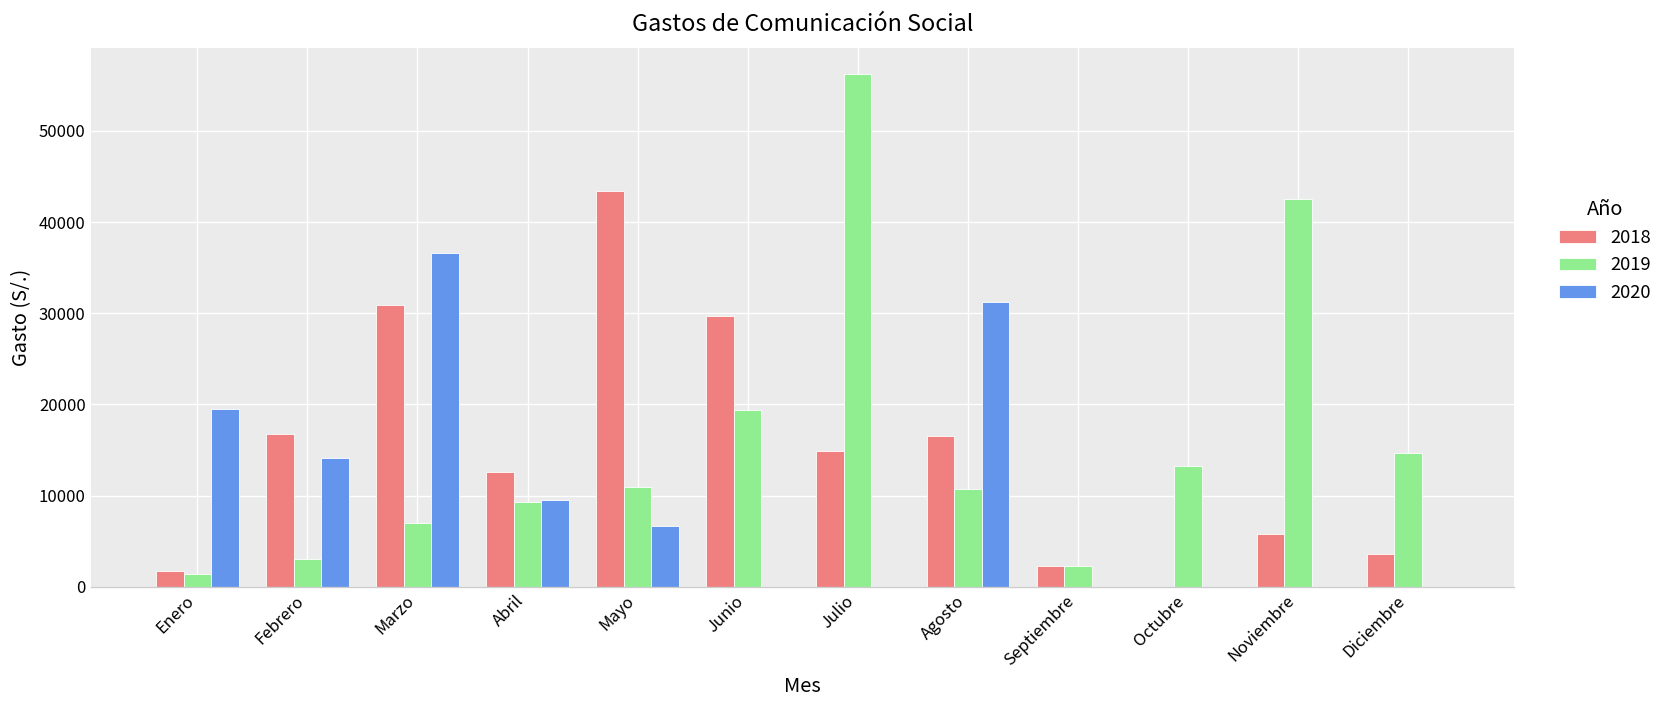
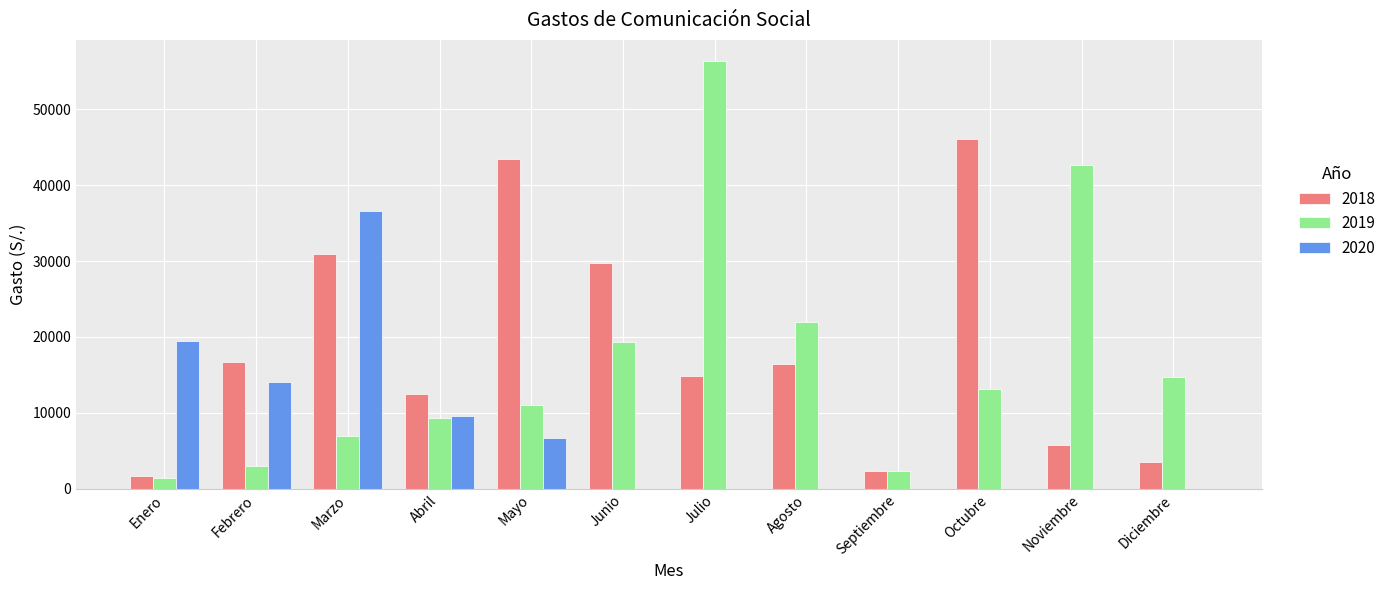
2019, Agosto: 11000 -> 22000
2020, Agosto: 31000 -> 0
2018, Octubre: 0 -> 46000
